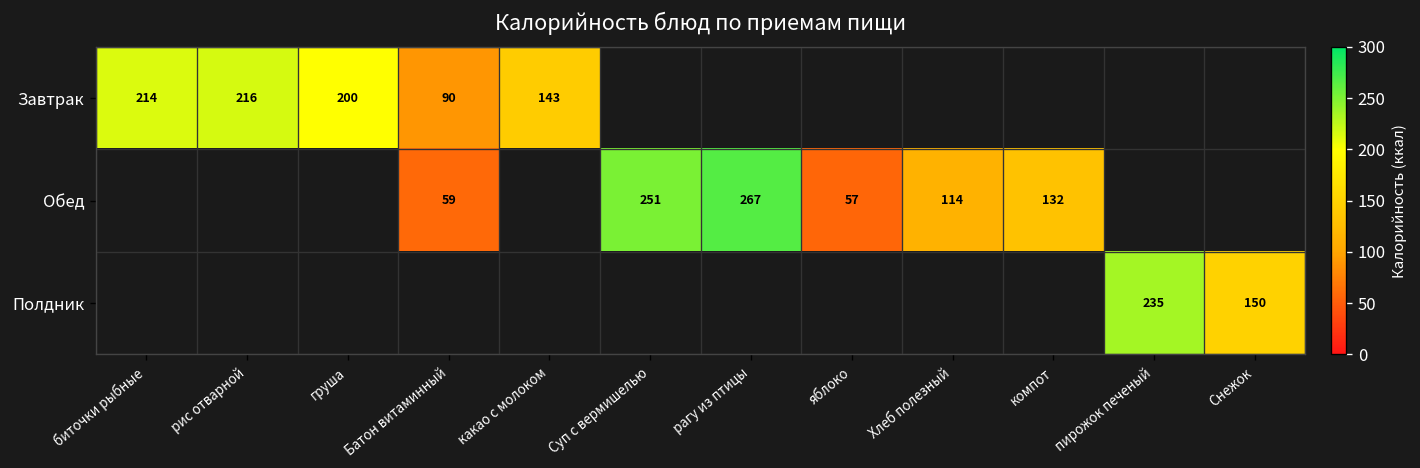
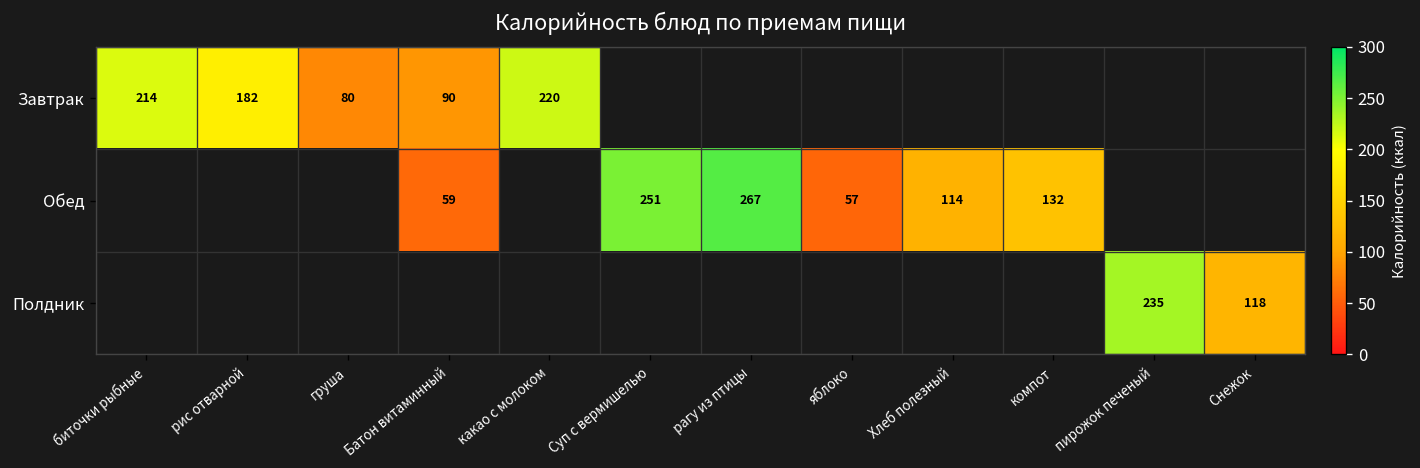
Завтрак, рис отварной: 216 -> 182
Завтрак, груша: 200 -> 80
Завтрак, какао с молоком: 143 -> 220
Полдник, Снежок: 150 -> 118
